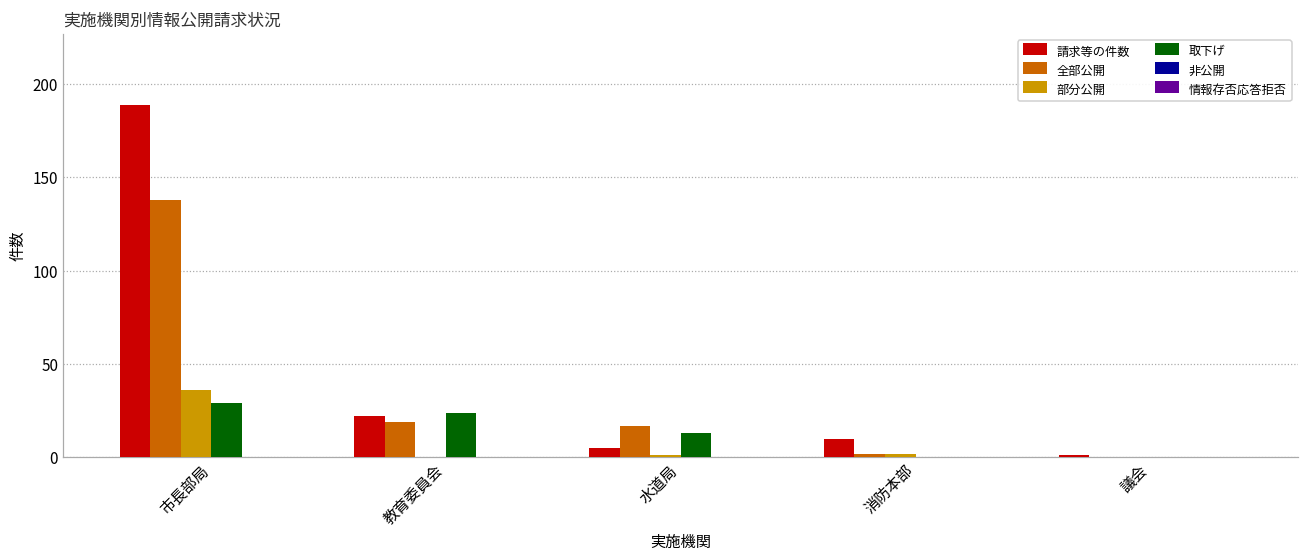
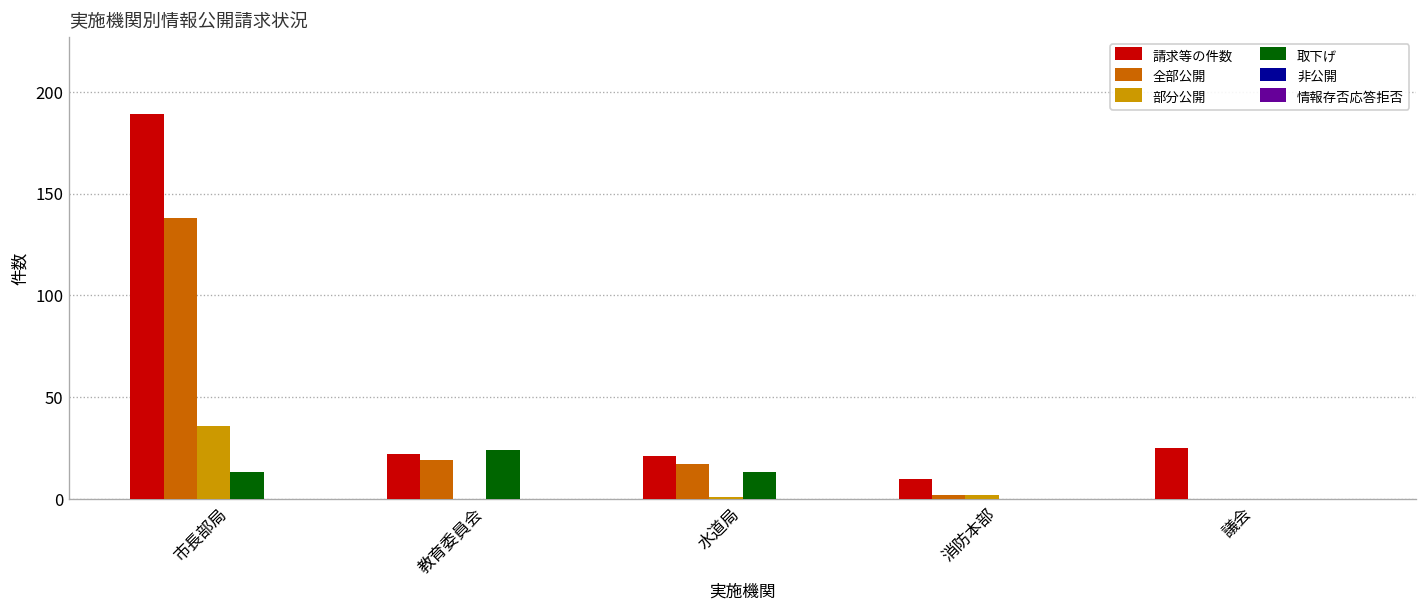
取下げ, 市長部局: 29 -> 13
請求等の件数, 水道局: 5 -> 21
請求等の件数, 議会: 1 -> 25
